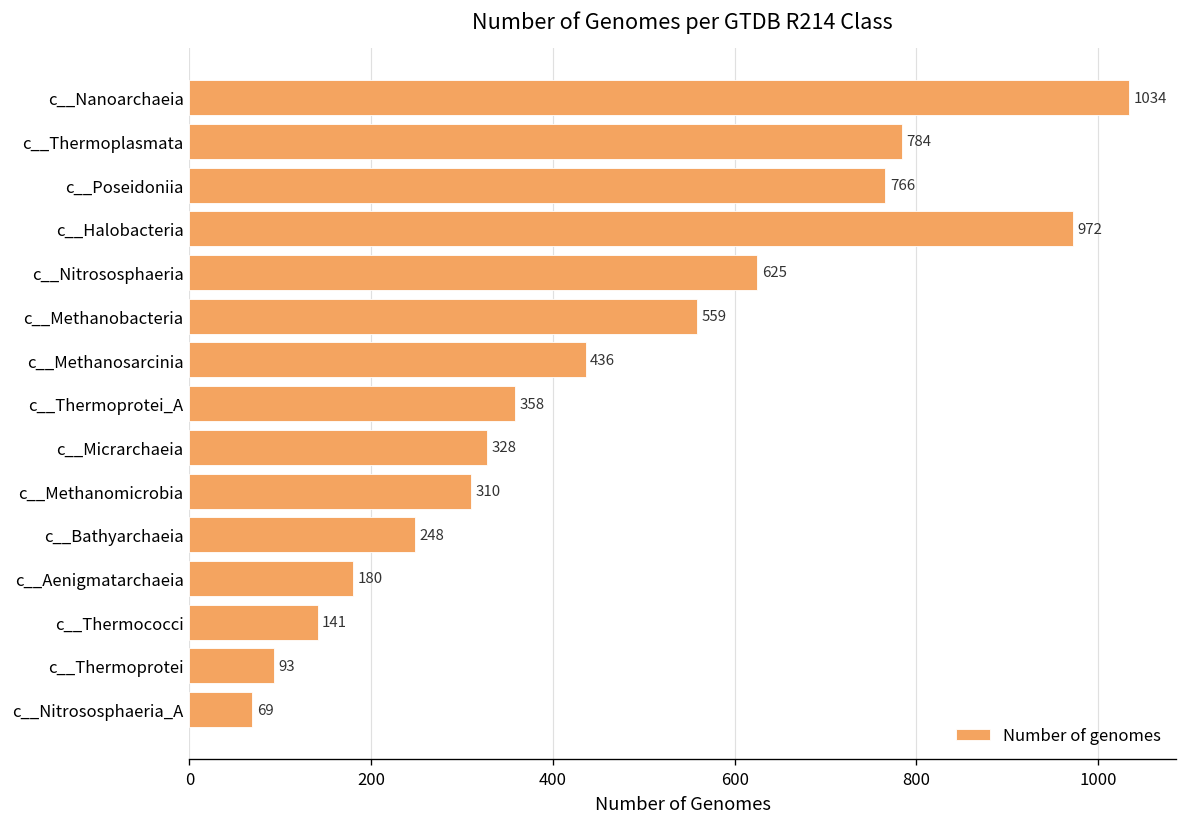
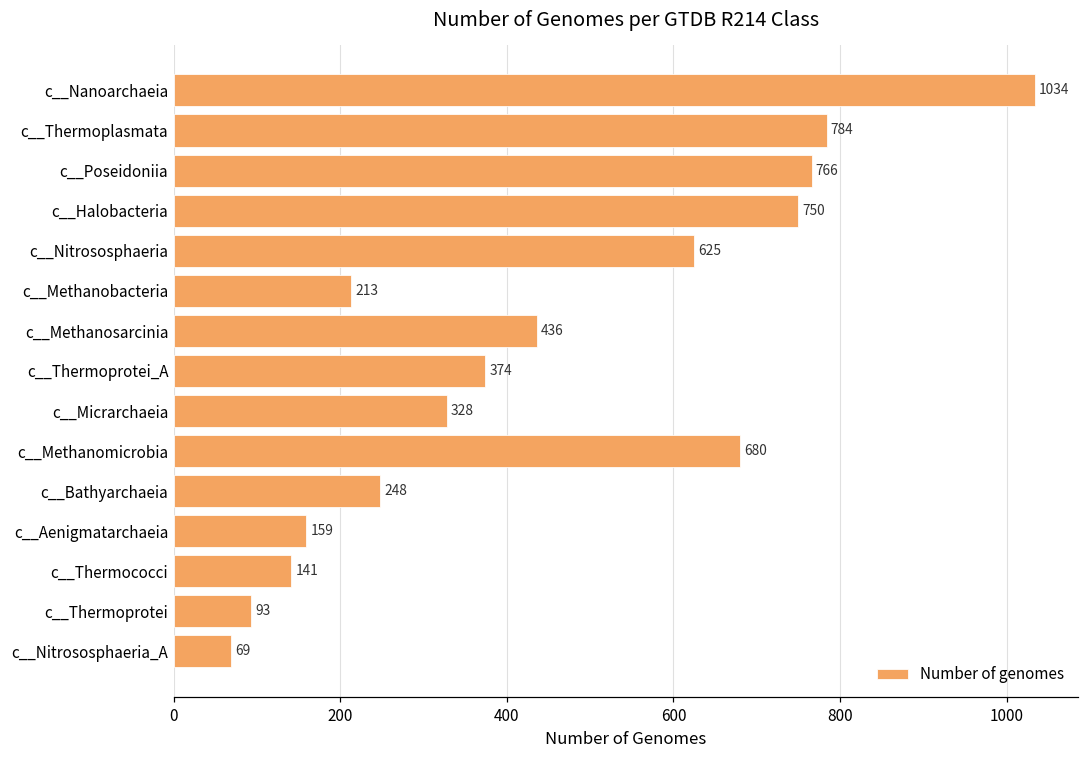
c__Halobacteria: 972 -> 750
c__Methanobacteria: 559 -> 213
c__Thermoprotei_A: 358 -> 374
c__Methanomicrobia: 310 -> 680
c__Aenigmatarchaeia: 180 -> 159
